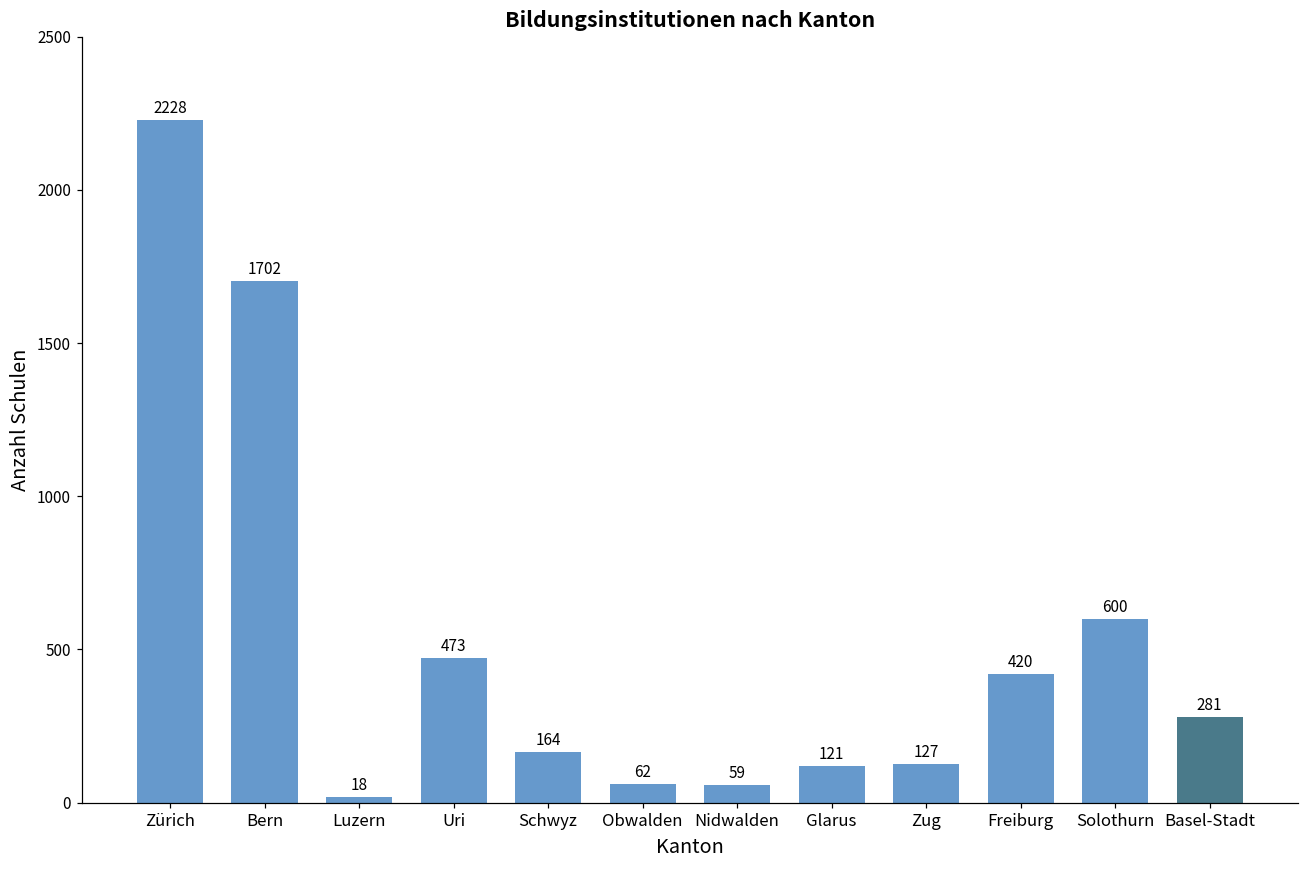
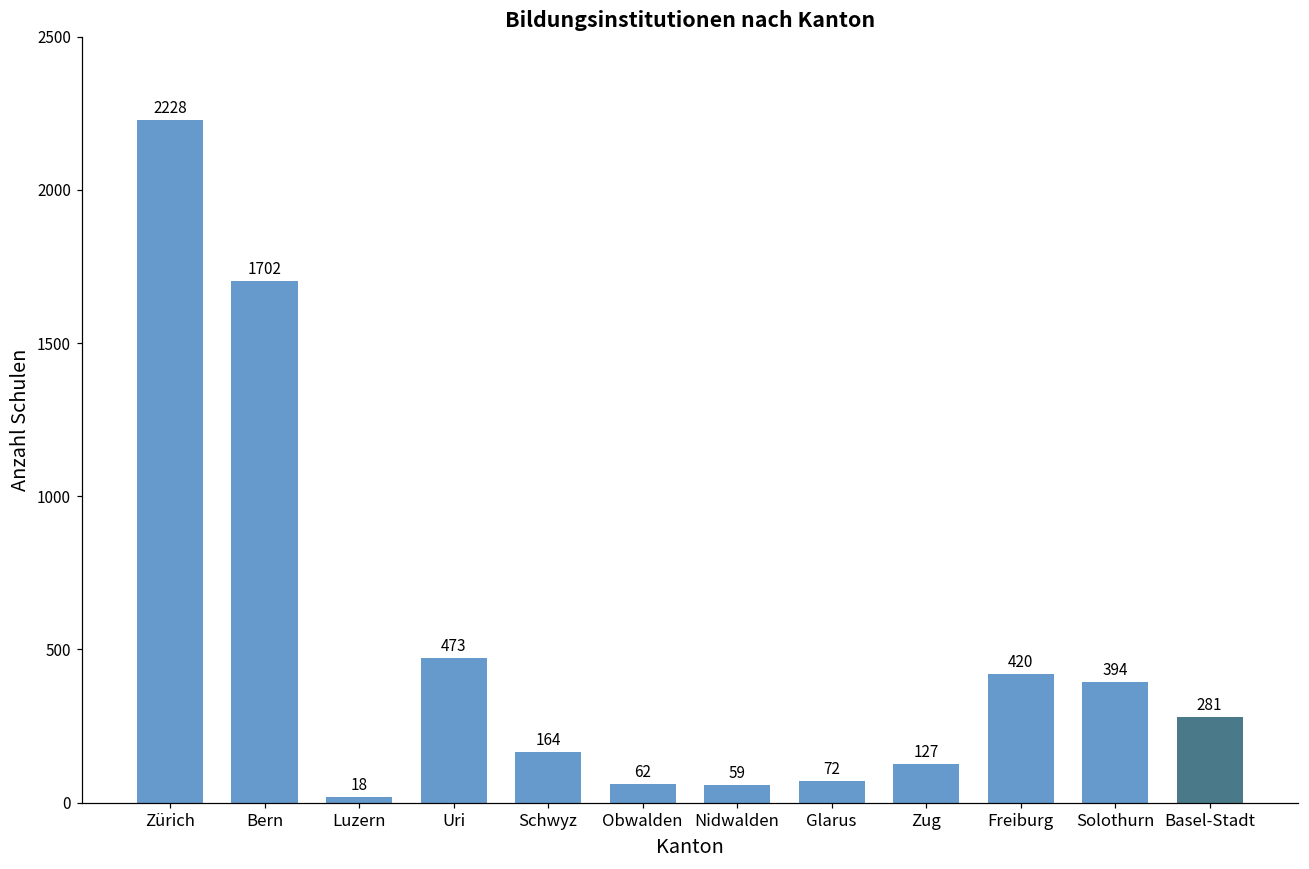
Glarus: 121 -> 72
Solothurn: 600 -> 394
